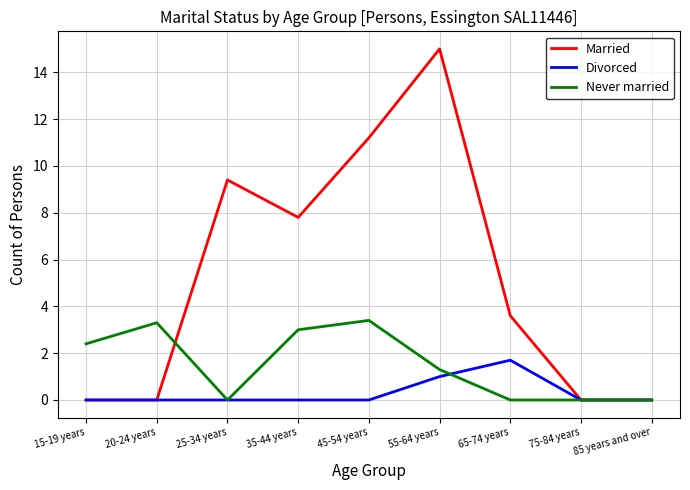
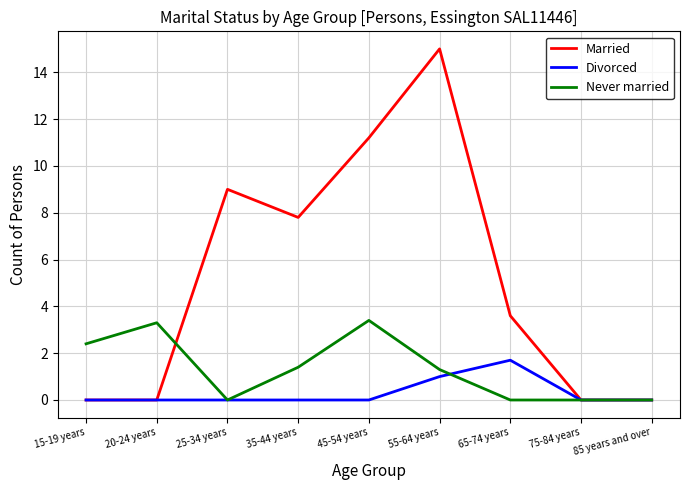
Married, 25-34 years: 9.4 -> 9.0
Never married, 35-44 years: 3.0 -> 1.4
